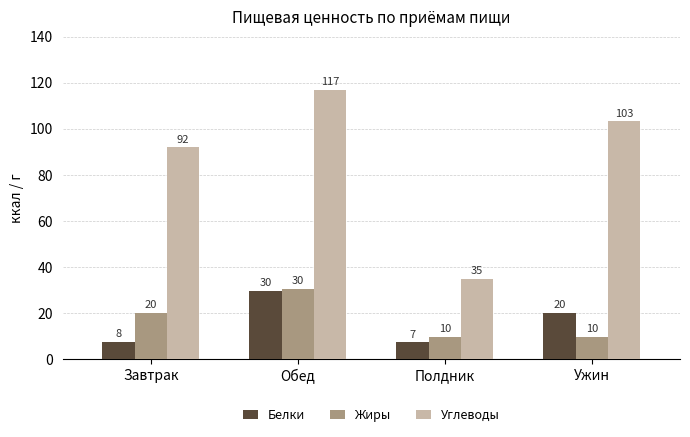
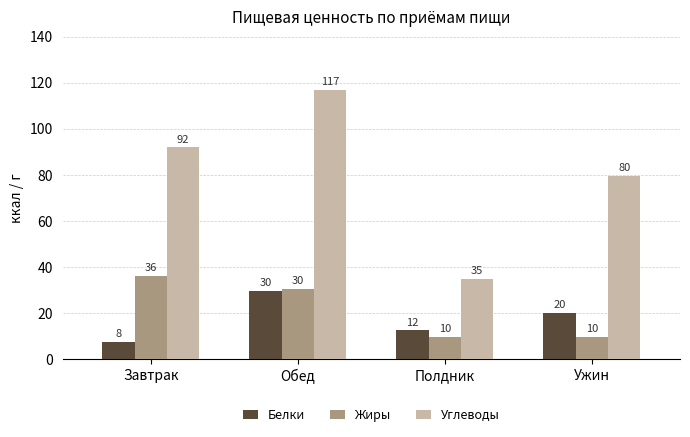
Жиры, Завтрак: 20 -> 36
Белки, Полдник: 7 -> 12
Углеводы, Ужин: 103 -> 80
